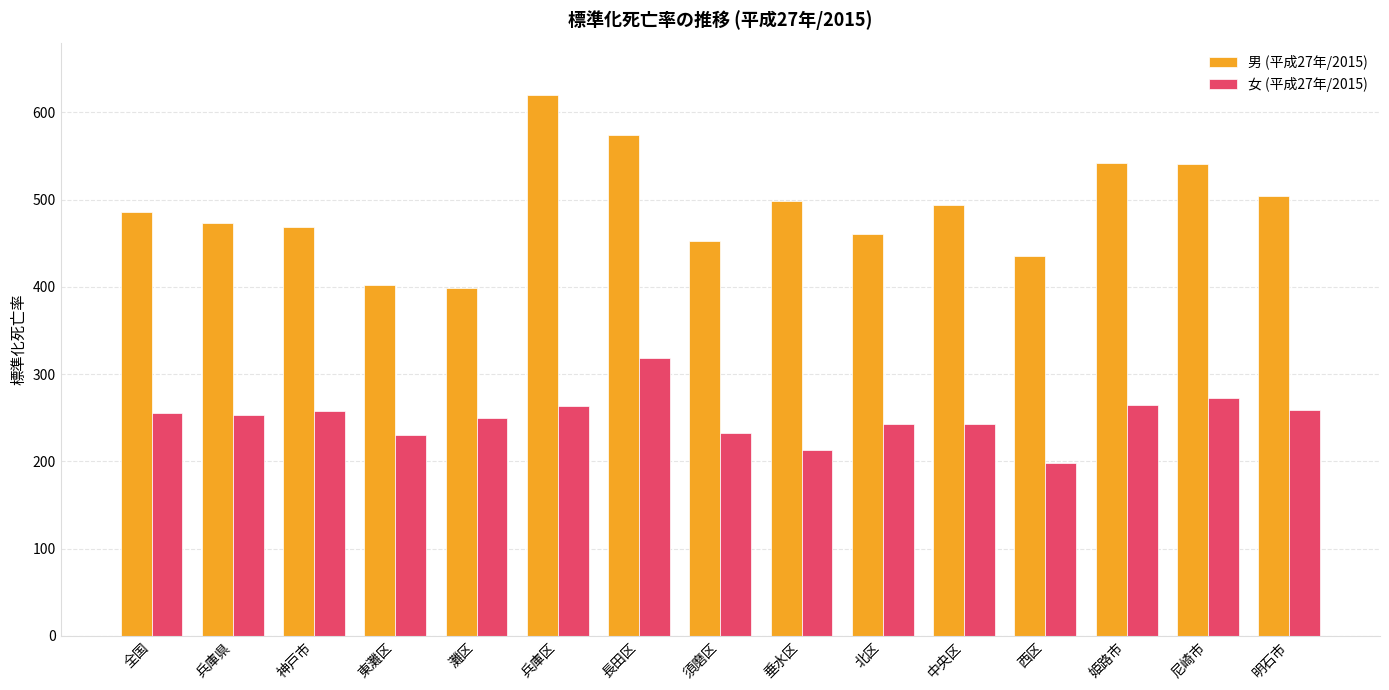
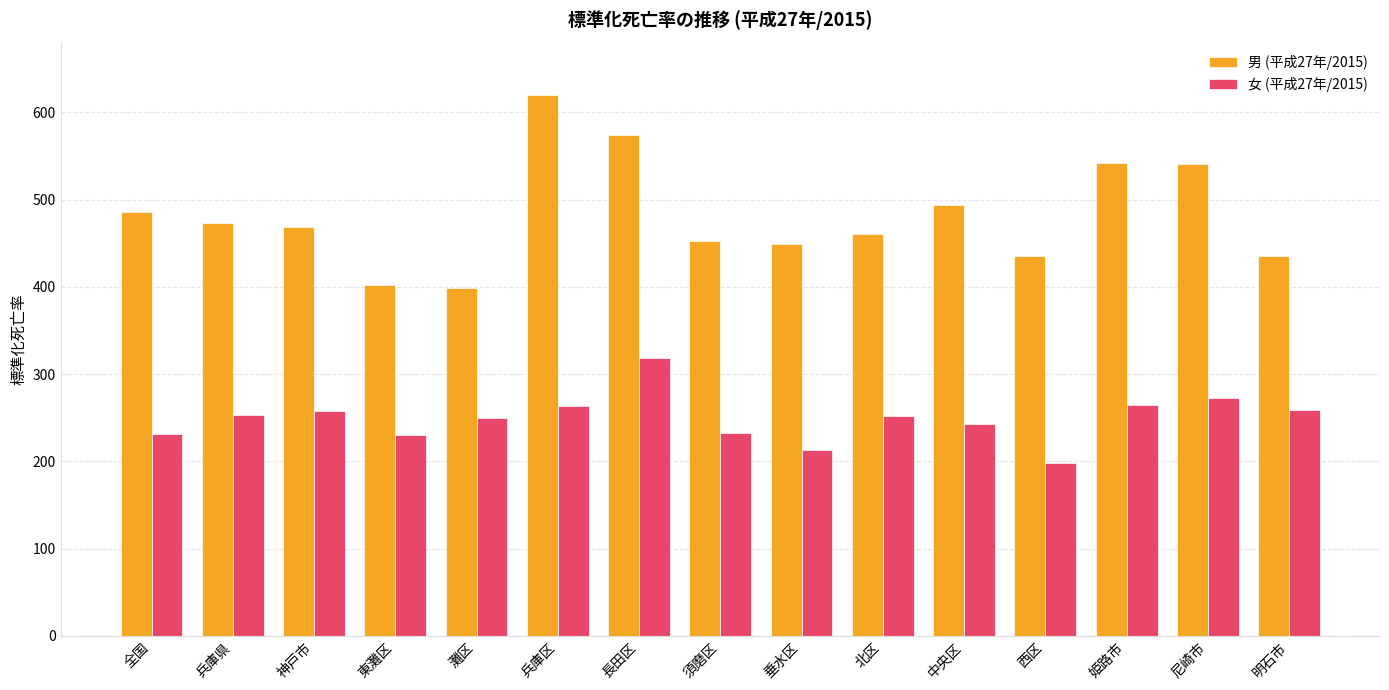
女 (平成27年/2015), 全国: 250 -> 230
男 (平成27年/2015), 垂水区: 500 -> 450
女 (平成27年/2015), 北区: 240 -> 250
男 (平成27年/2015), 明石市: 500 -> 440
